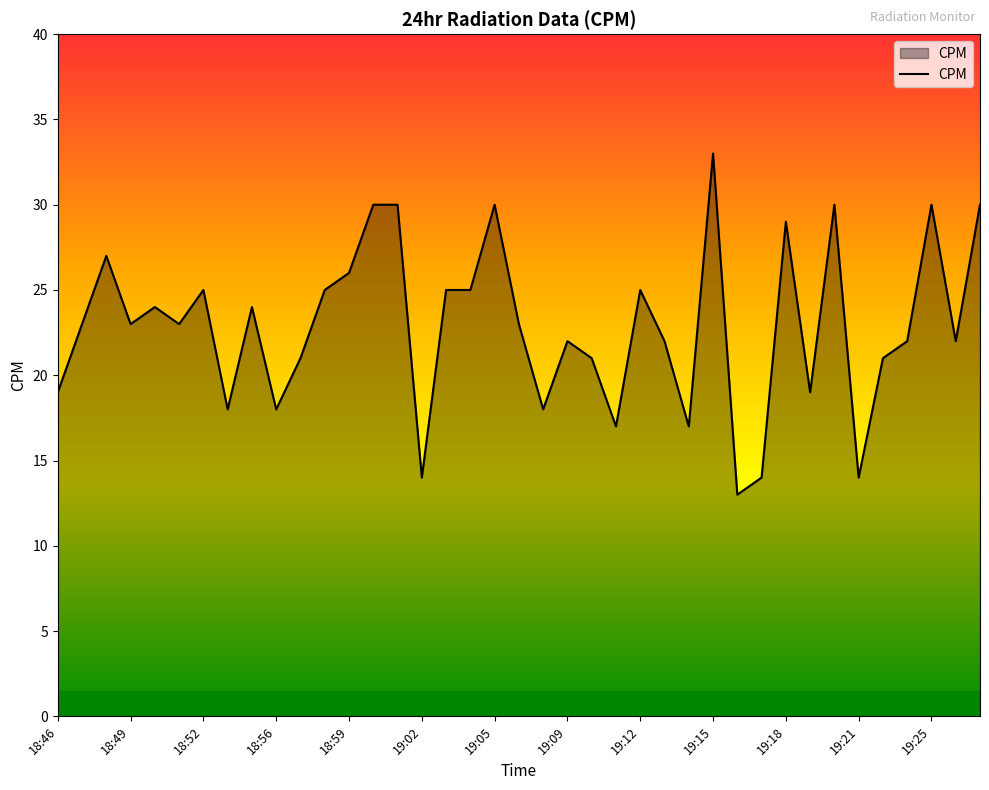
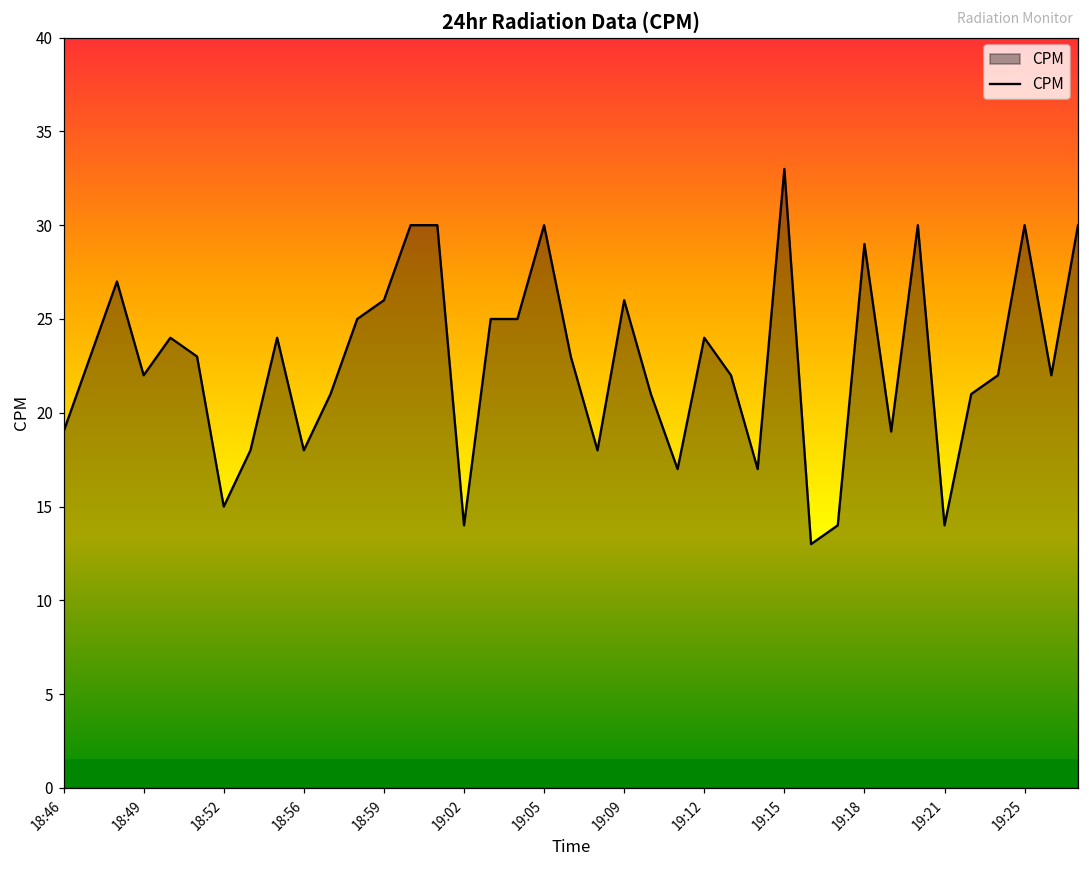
18:49: 23 -> 22
18:52: 25 -> 15
19:09: 22 -> 26
19:12: 25 -> 24
